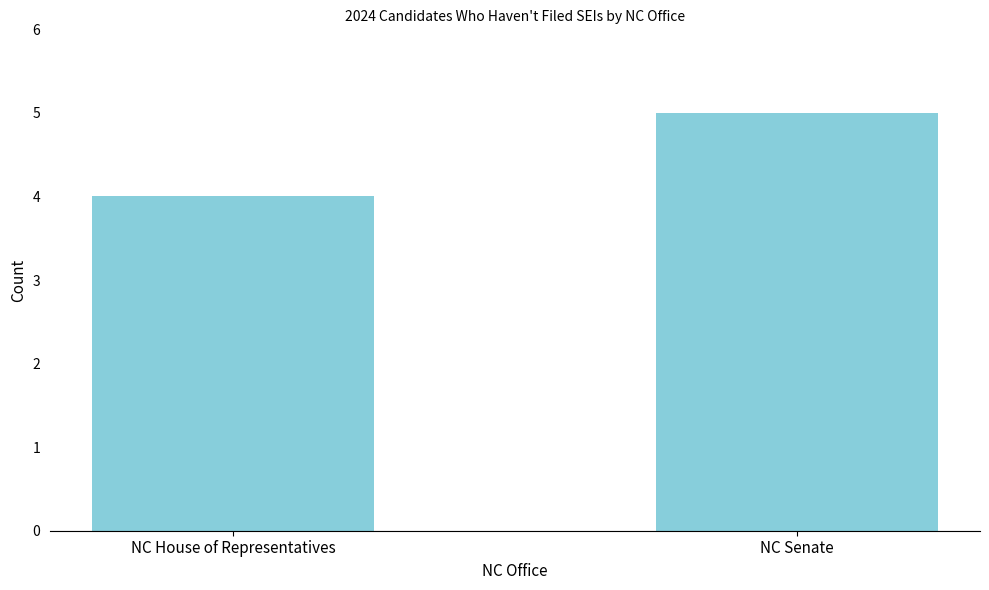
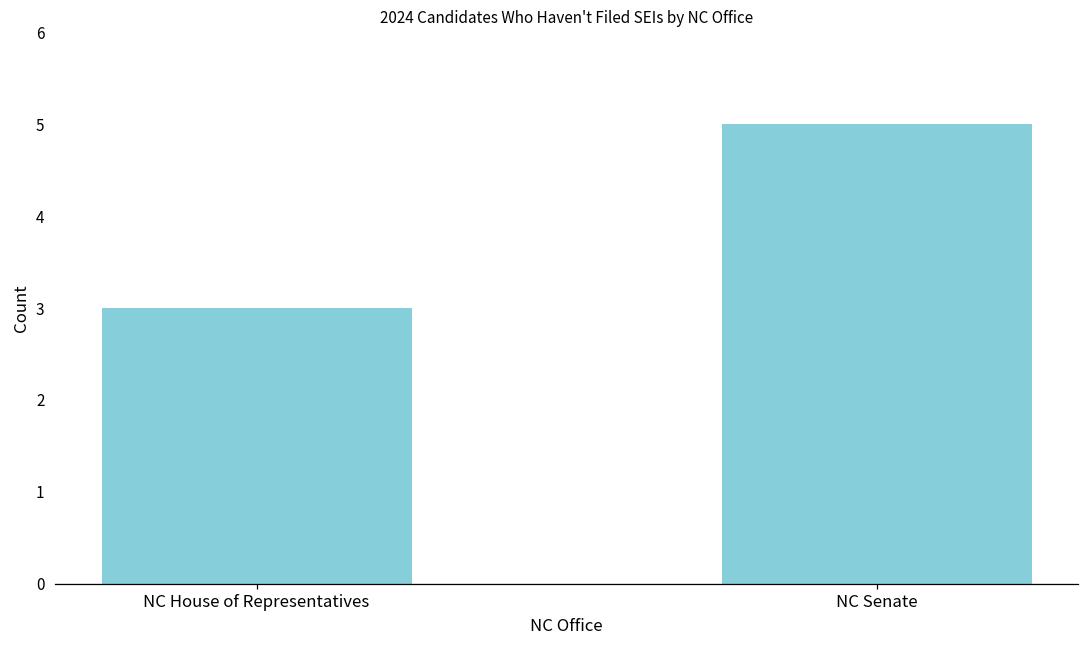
NC House of Representatives: 4 -> 3
